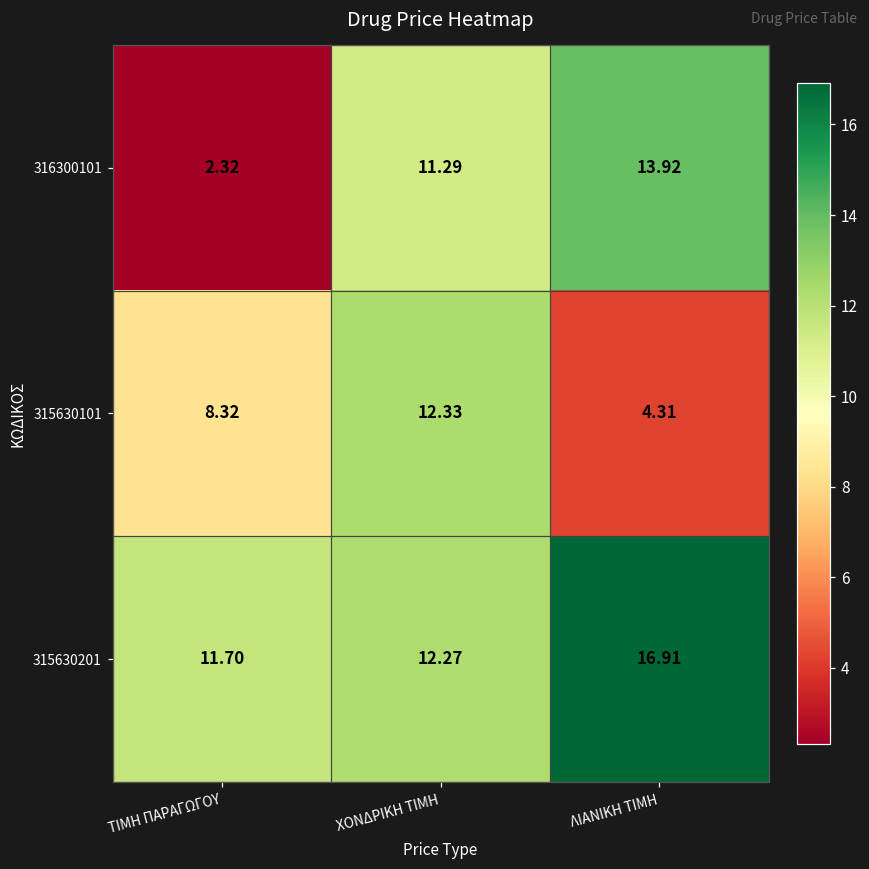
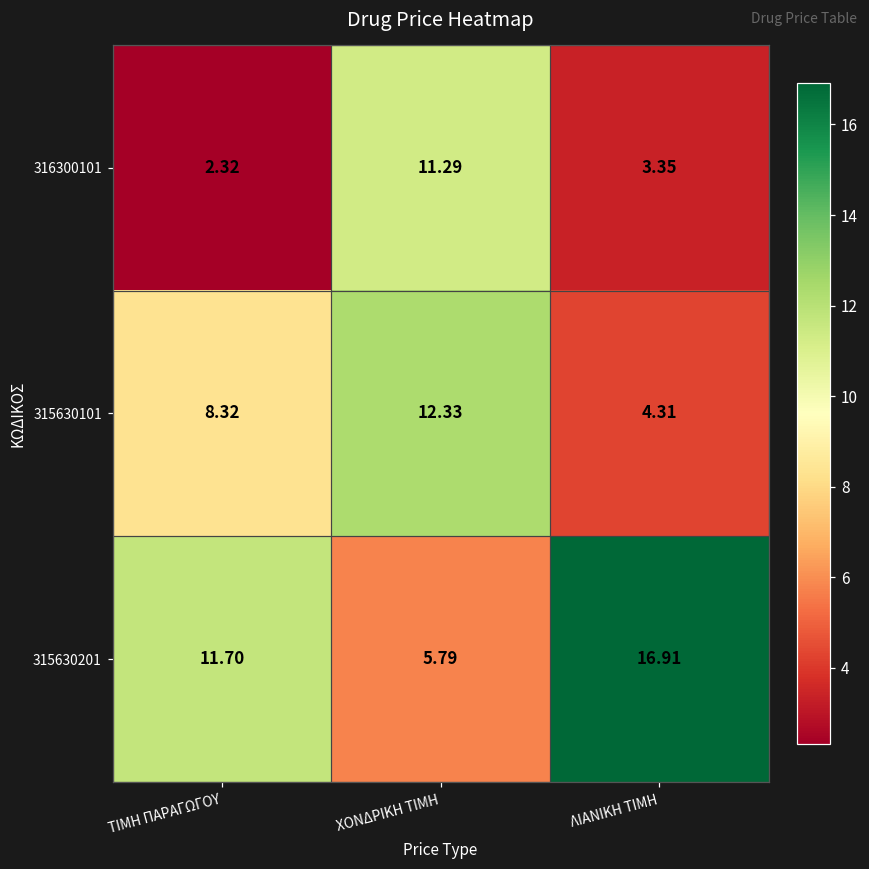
316300101, ΛΙΑΝΙΚΗ ΤΙΜΗ: 13.92 -> 3.35
315630201, ΧΟΝΔΡΙΚΗ ΤΙΜΗ: 12.27 -> 5.79
